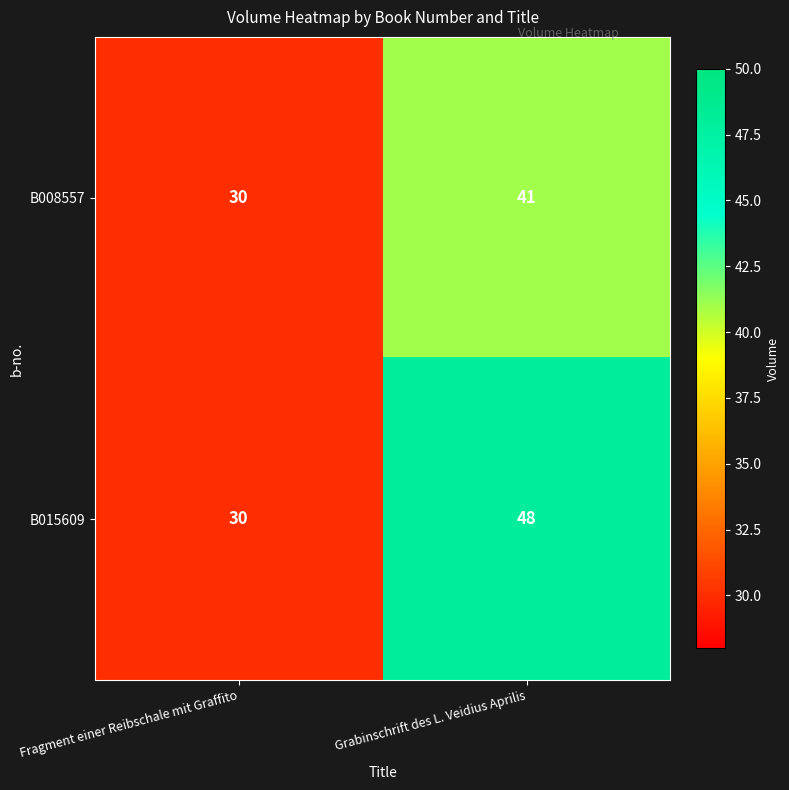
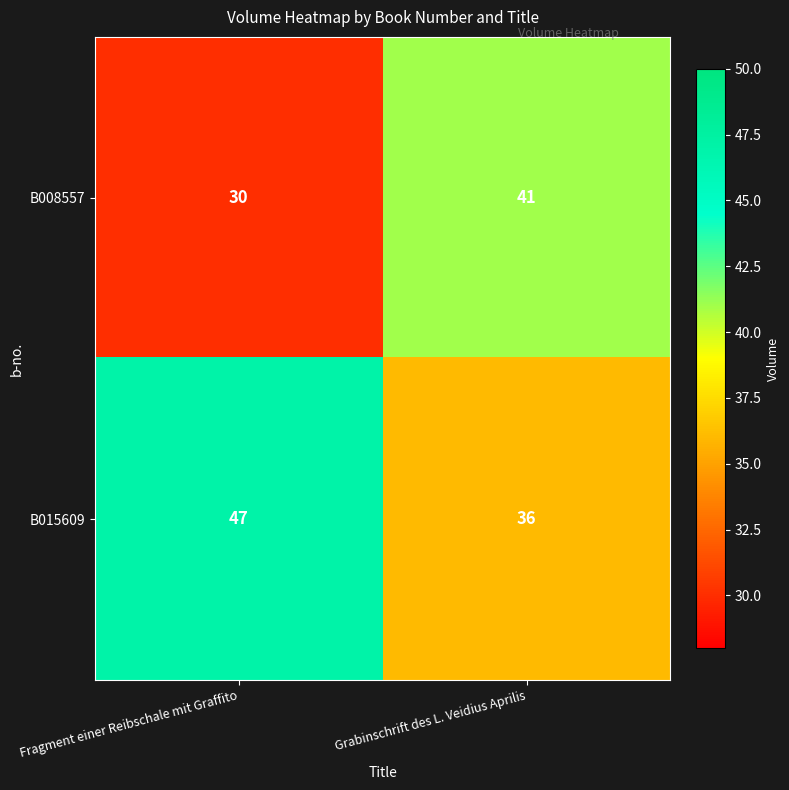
B015609, Fragment einer Reibschale mit Graffito: 30 -> 47
B015609, Grabinschrift des L. Veidius Aprilis: 48 -> 36
